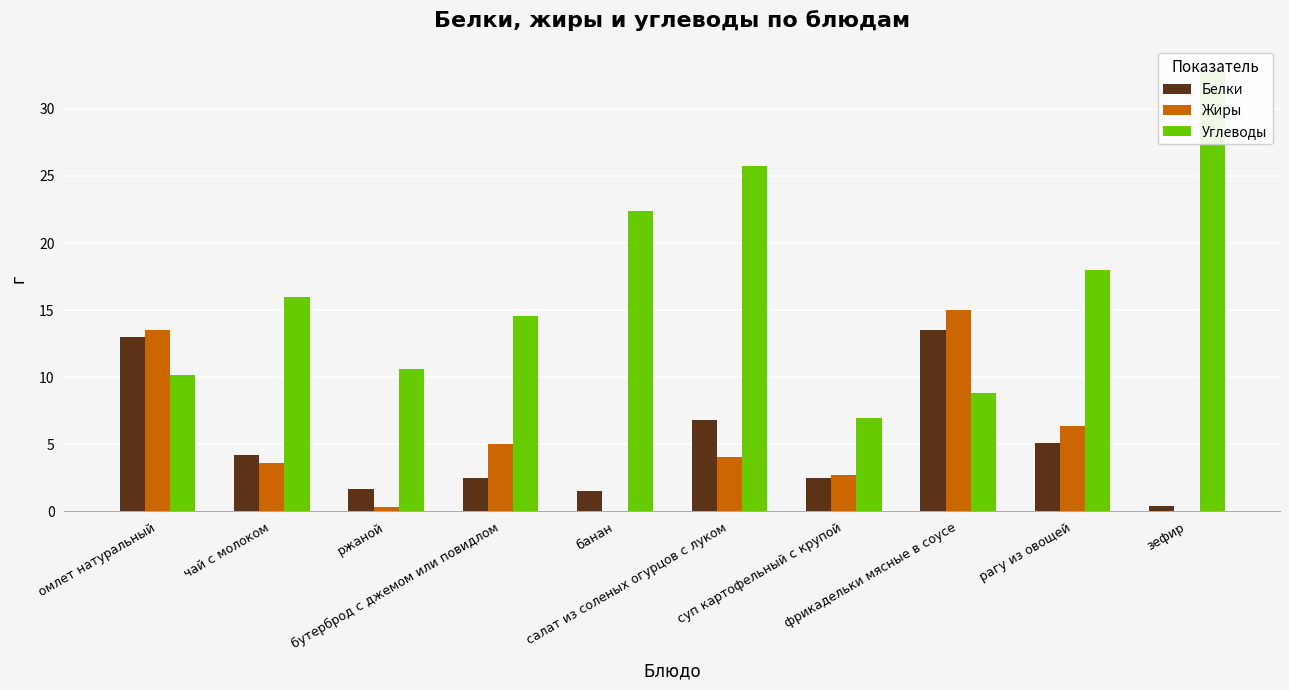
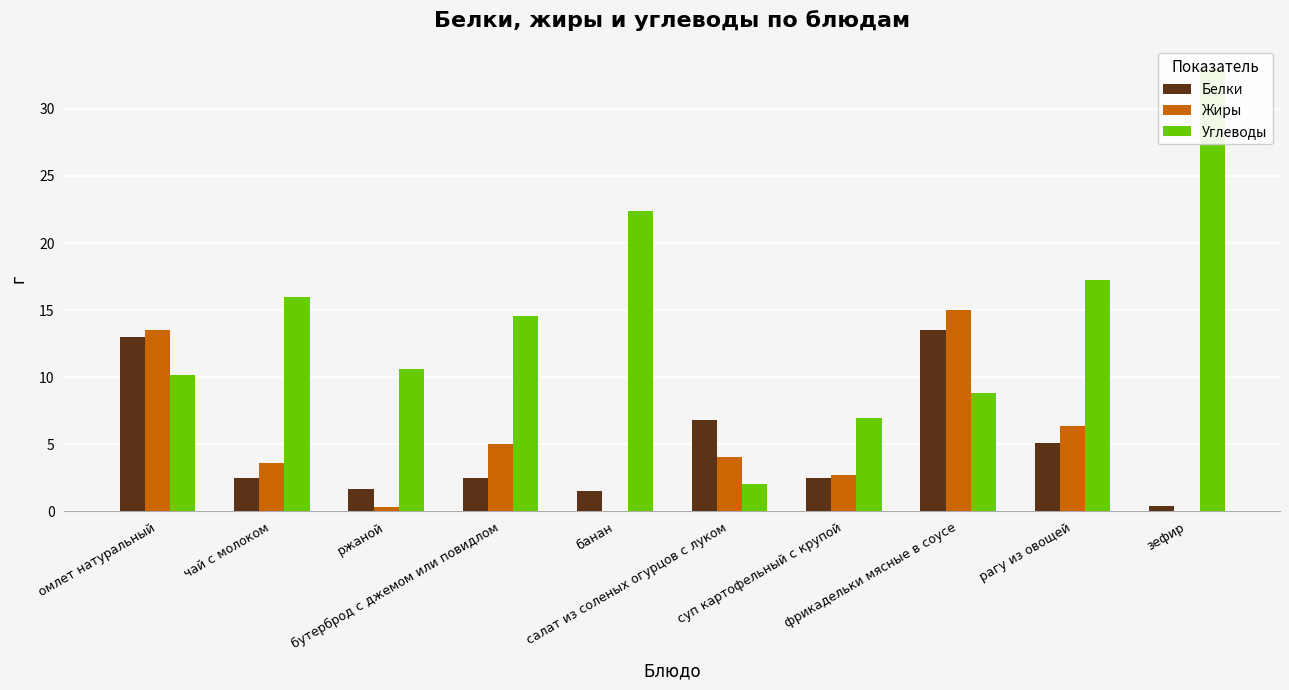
Белки, чай с молоком: 4.2 -> 2.5
Углеводы, салат из соленых огурцов с луком: 25.8 -> 2.1
Углеводы, рагу из овощей: 18.0 -> 17.3
